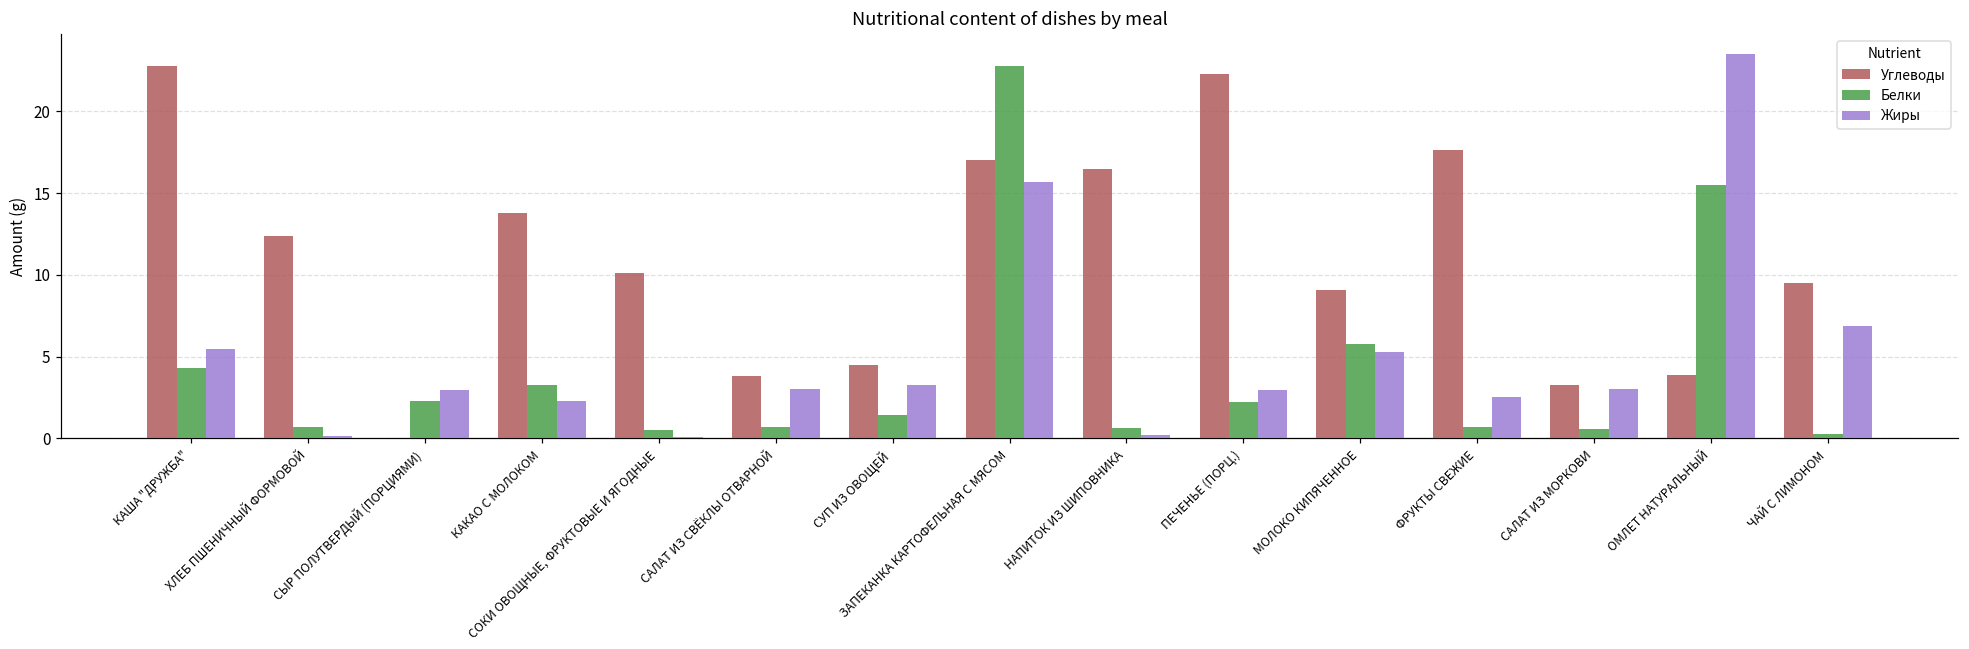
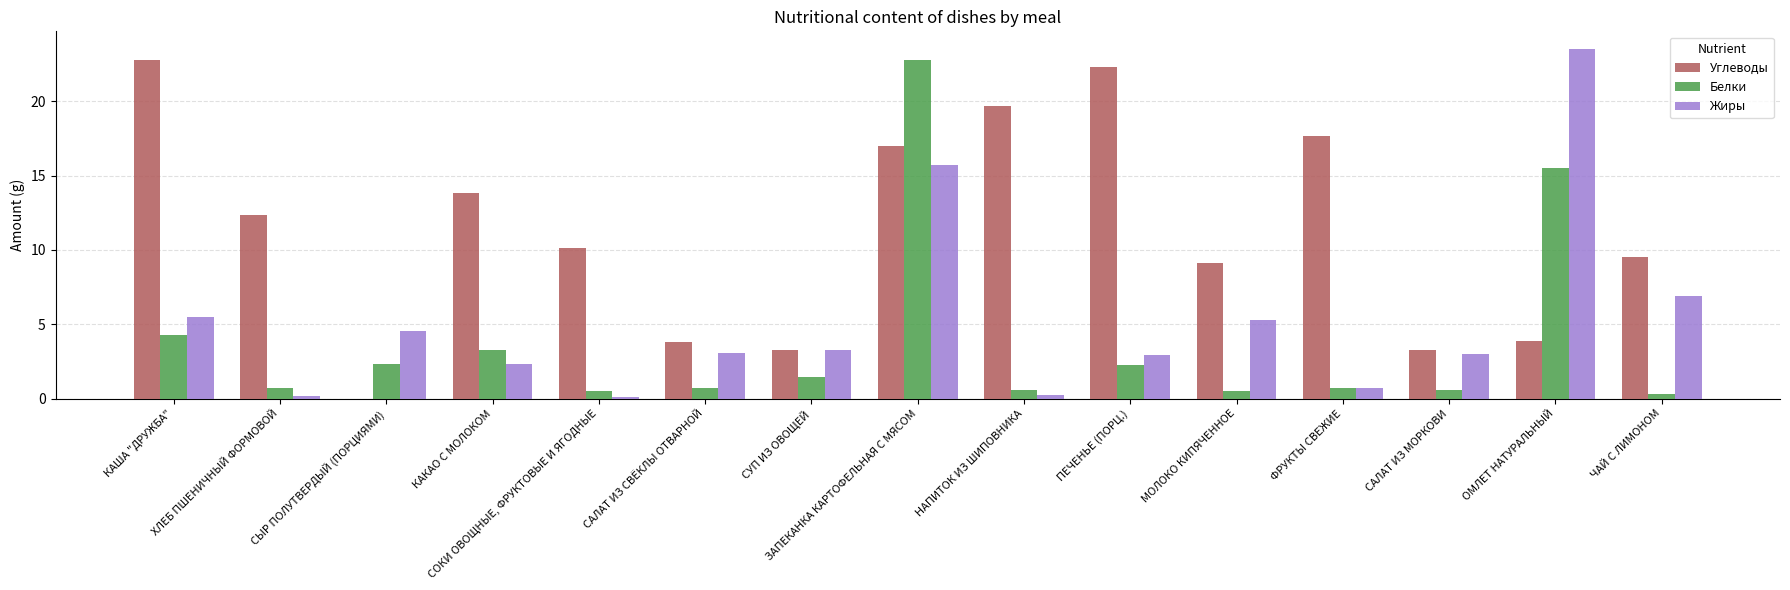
Жиры, СЫР ПОЛУТВЕРДЫЙ (ПОРЦИЯМИ): 3.0 -> 4.6
Углеводы, СУП ИЗ ОВОЩЕЙ: 4.5 -> 3.3
Углеводы, НАПИТОК ИЗ ШИПОВНИКА: 16.5 -> 19.7
Белки, МОЛОКО КИПЯЧЕННОЕ: 5.8 -> 0.5
Жиры, ФРУКТЫ СВЕЖИЕ: 2.6 -> 0.7
